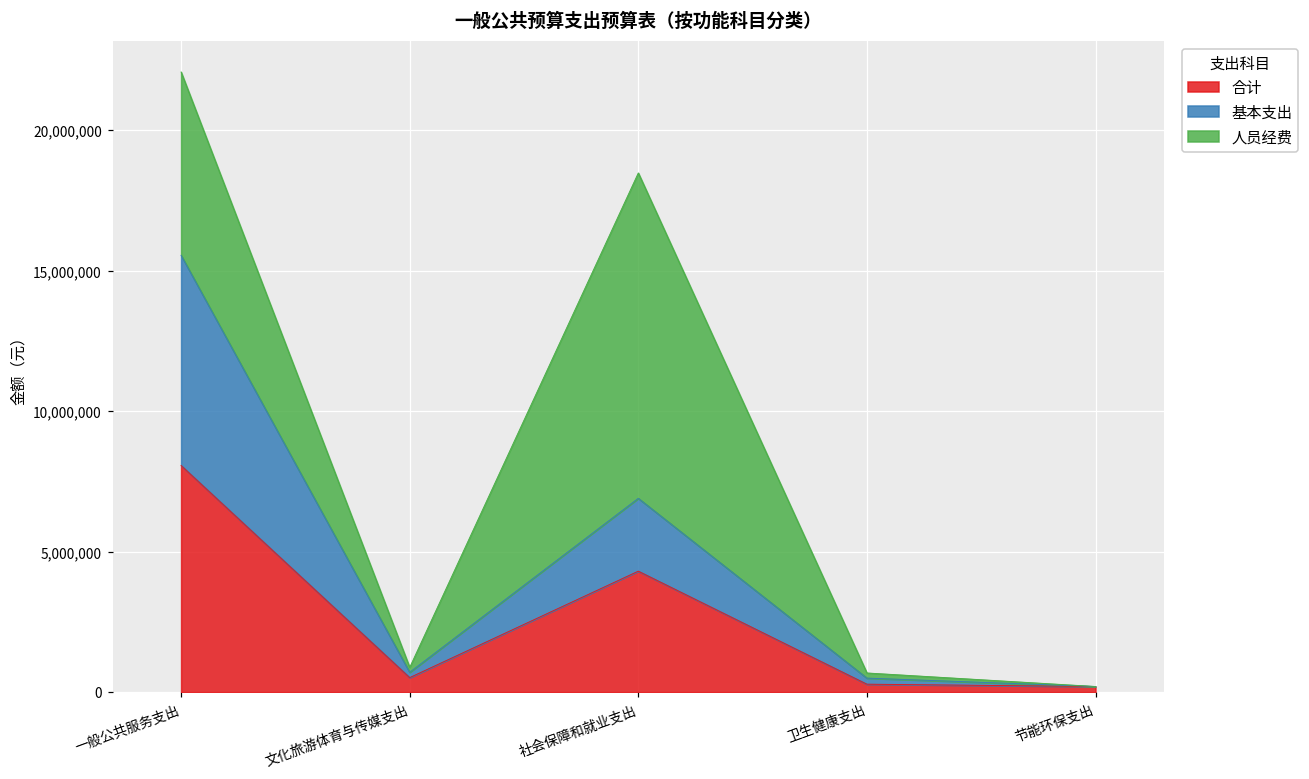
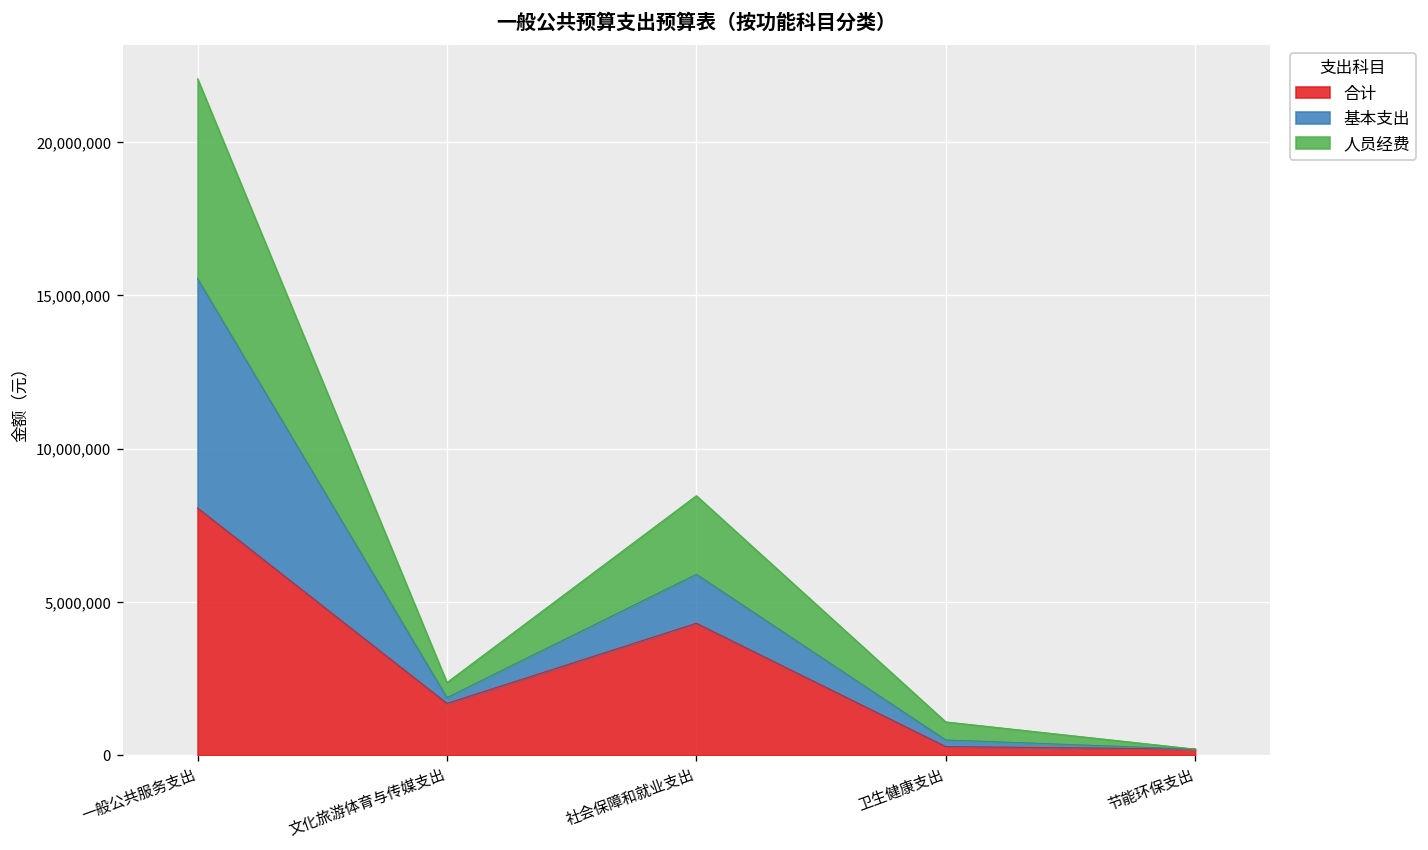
合计, 文化旅游体育与传媒支出: 500,000 -> 1,700,000
人员经费, 文化旅游体育与传媒支出: 200,000 -> 500,000
基本支出, 社会保障和就业支出: 2,600,000 -> 1,600,000
人员经费, 社会保障和就业支出: 11,600,000 -> 2,600,000
人员经费, 卫生健康支出: 200,000 -> 600,000
